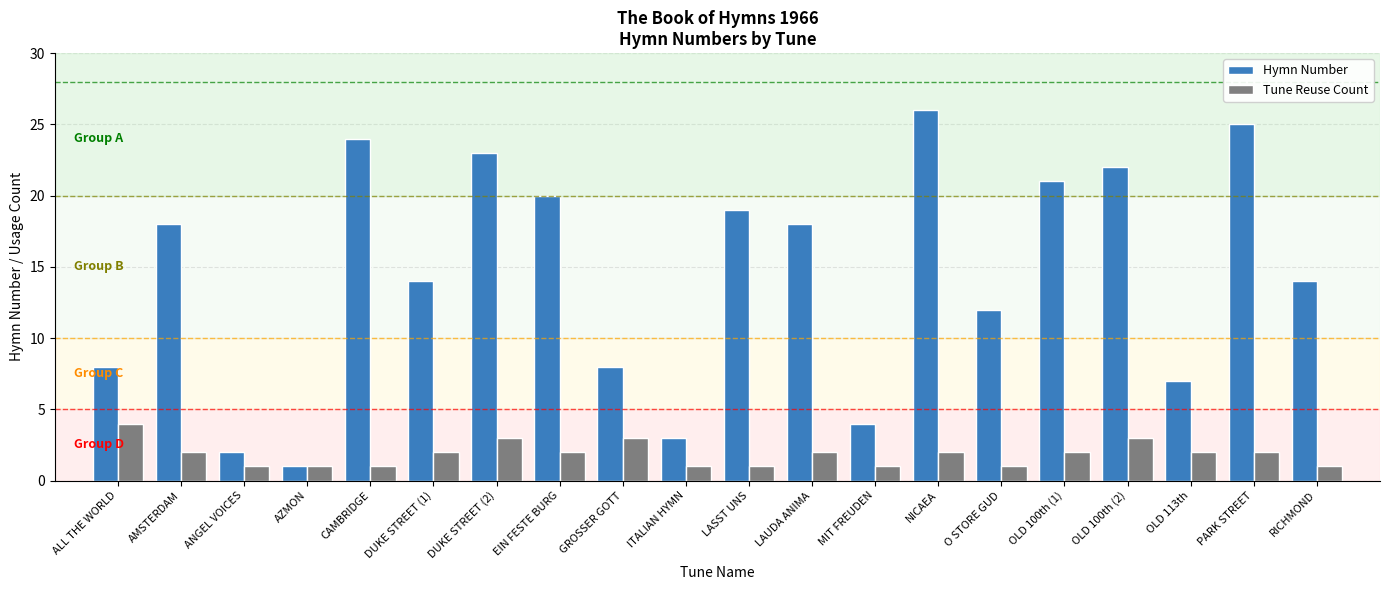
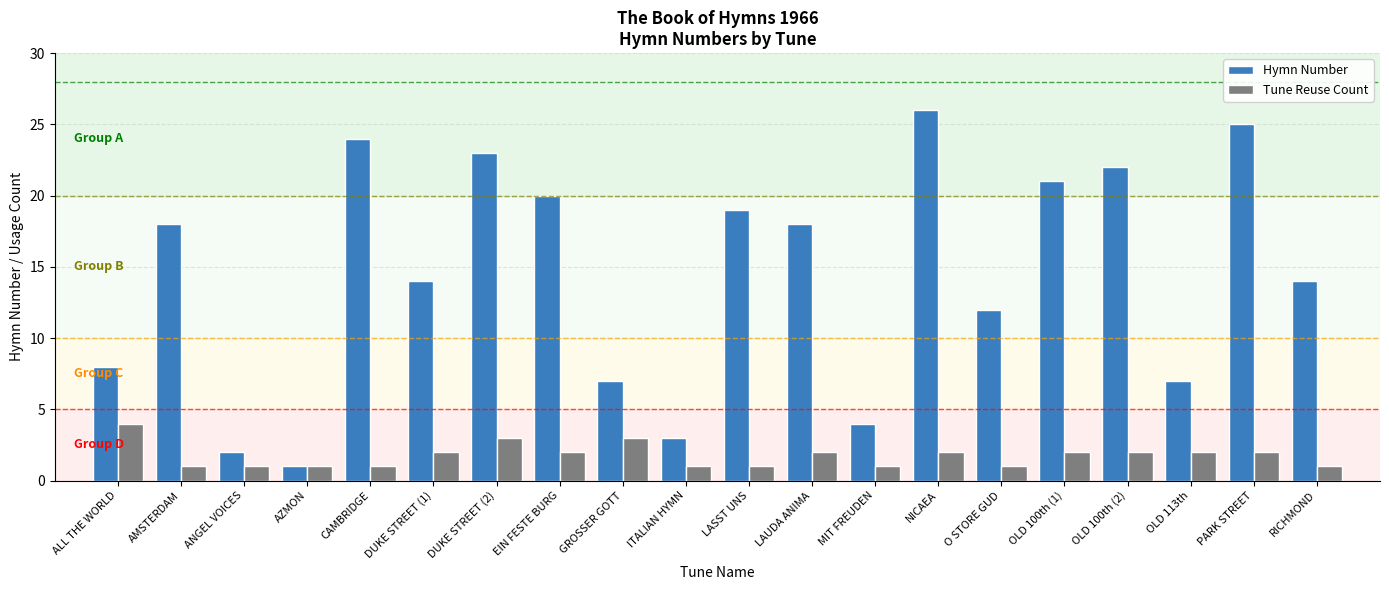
Tune Reuse Count, AMSTERDAM: 2 -> 1
Hymn Number, GROSSER GOTT: 8 -> 7
Tune Reuse Count, OLD 100th (2): 3 -> 2
